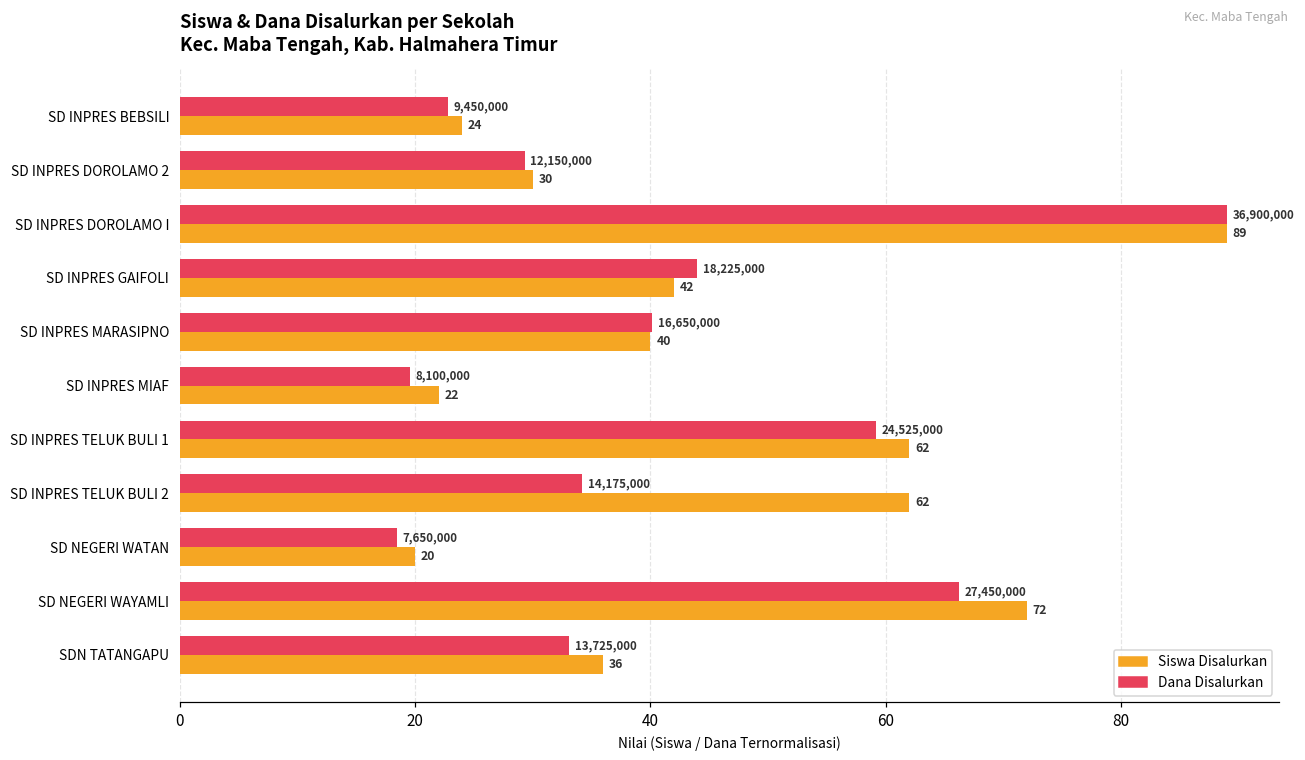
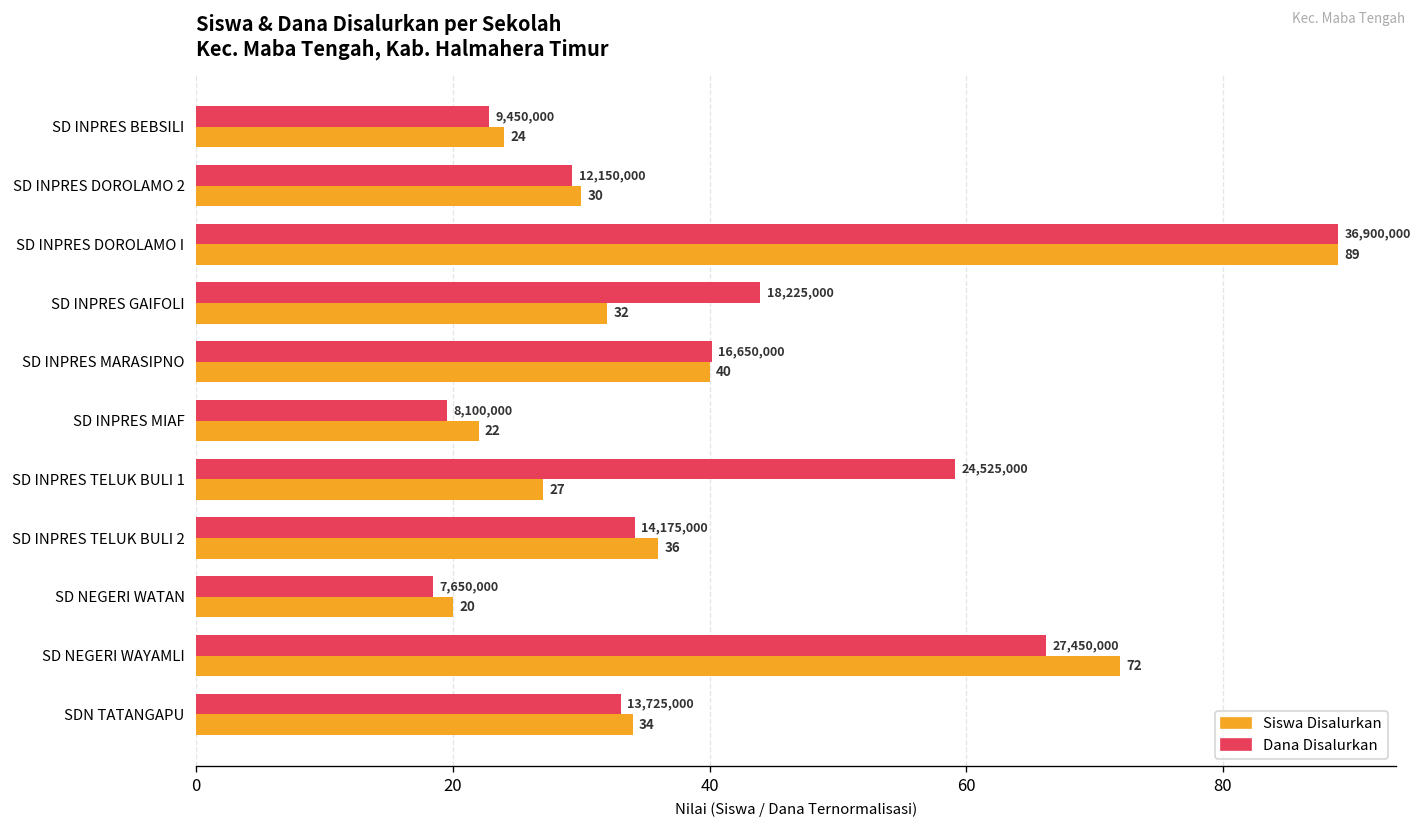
Siswa Disalurkan, SD INPRES GAIFOLI: 42 -> 32
Siswa Disalurkan, SD INPRES TELUK BULI 1: 62 -> 27
Siswa Disalurkan, SD INPRES TELUK BULI 2: 62 -> 36
Siswa Disalurkan, SDN TATANGAPU: 36 -> 34
